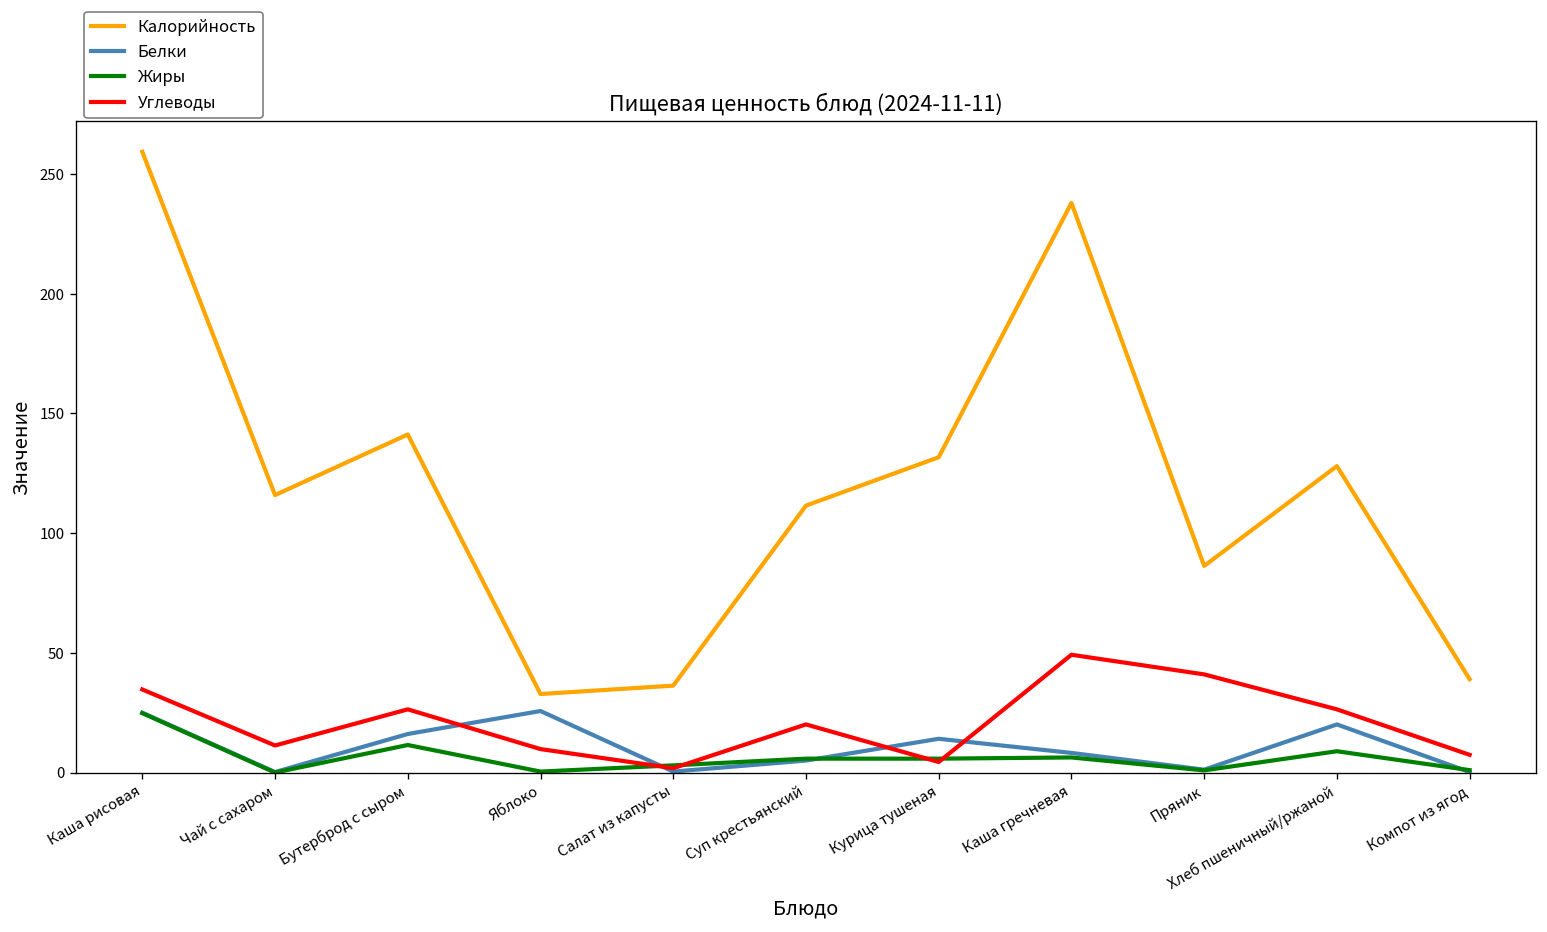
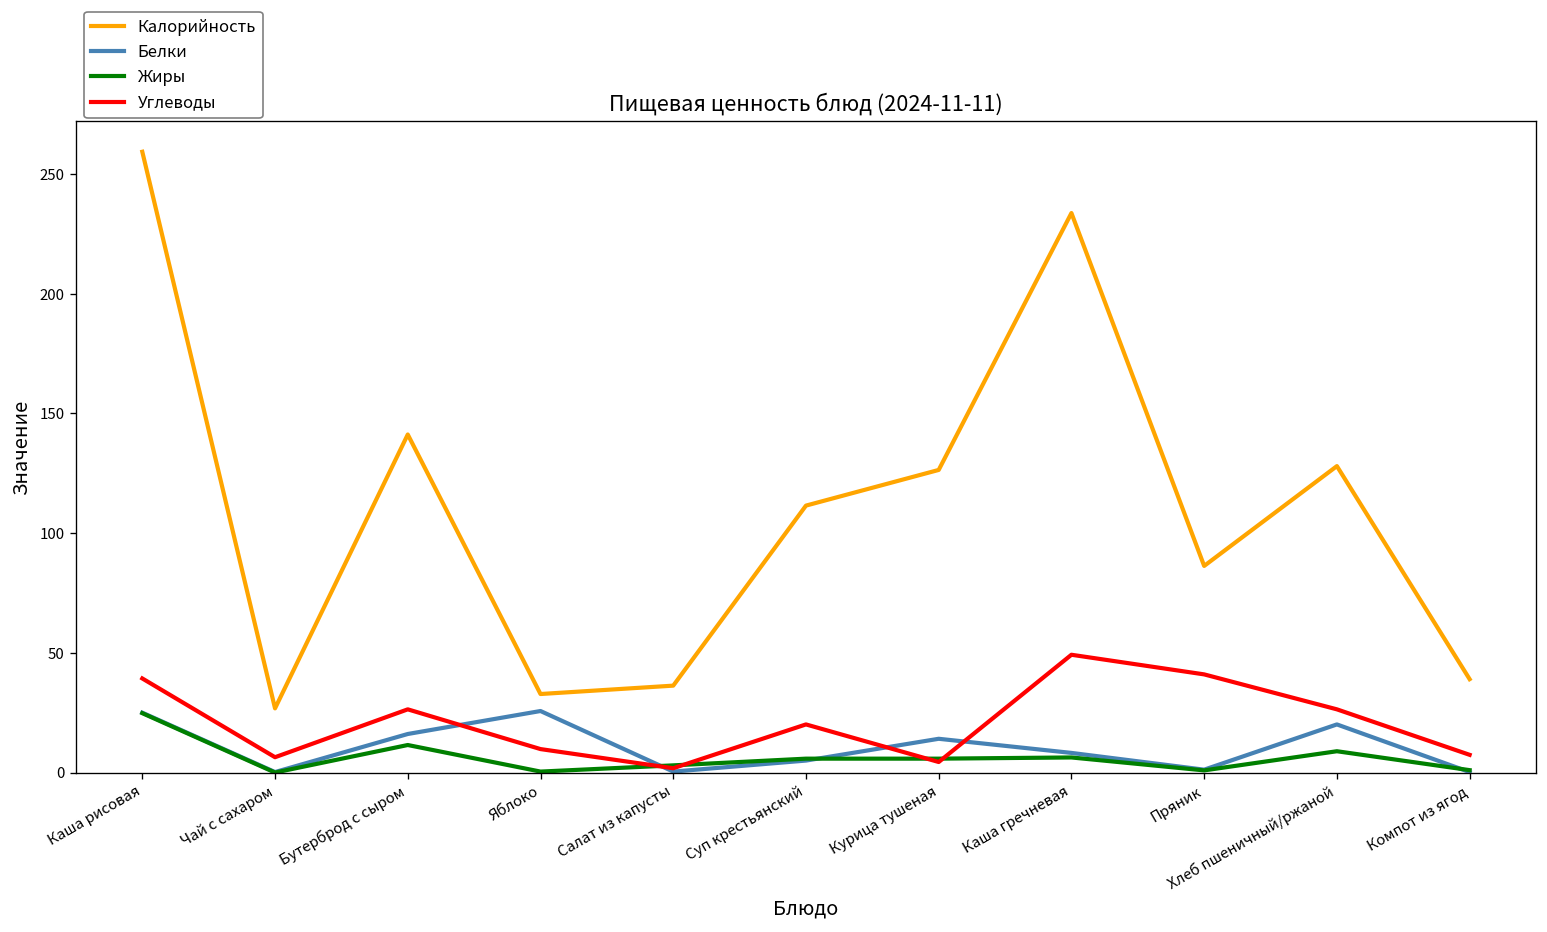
Углеводы, Каша рисовая: 35 -> 39
Калорийность, Чай с сахаром: 116 -> 27
Углеводы, Чай с сахаром: 11 -> 6
Калорийность, Курица тушеная: 132 -> 126
Калорийность, Каша гречневая: 238 -> 234
